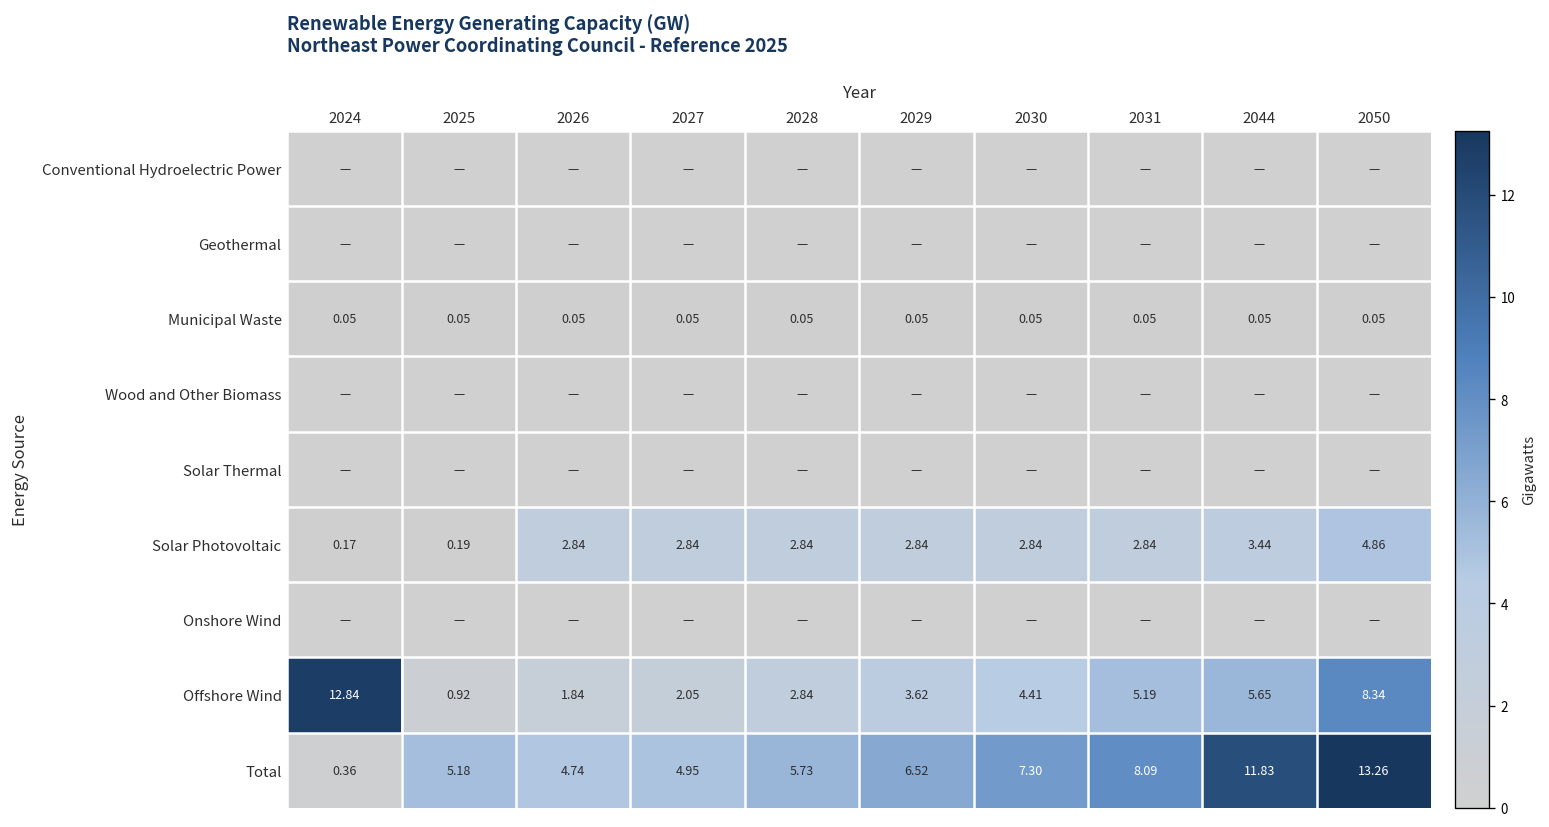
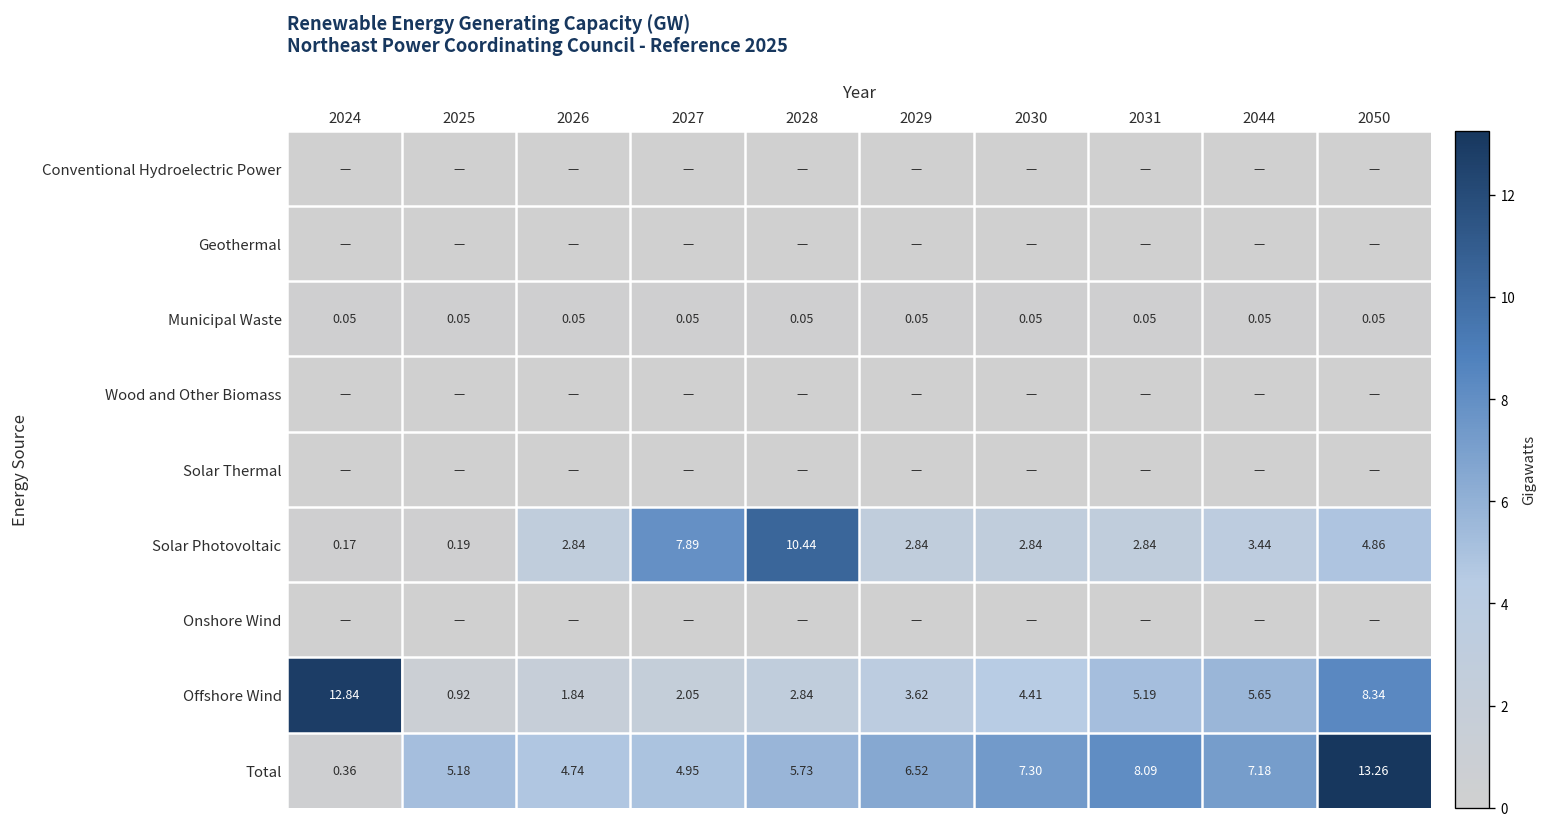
Solar Photovoltaic, 2027: 2.84 -> 7.89
Solar Photovoltaic, 2028: 2.84 -> 10.44
Total, 2044: 11.83 -> 7.18
